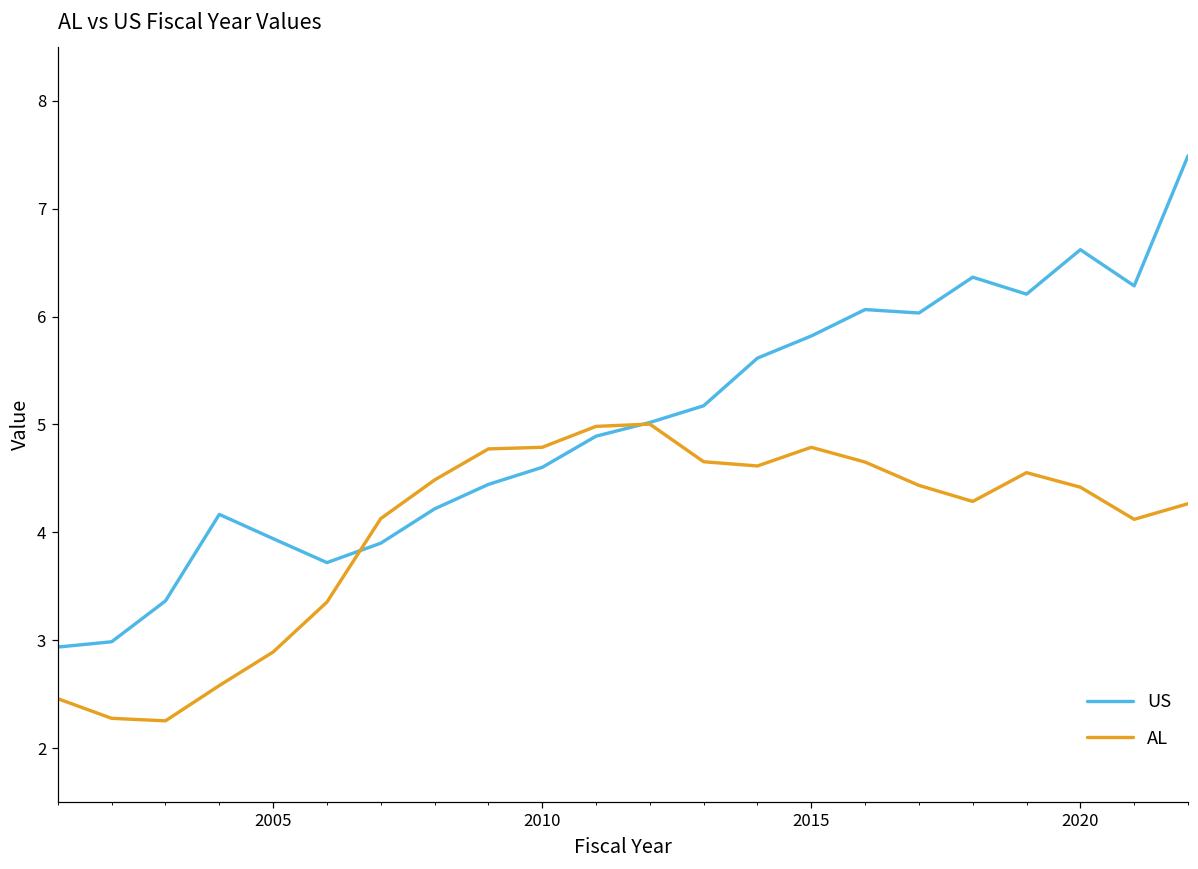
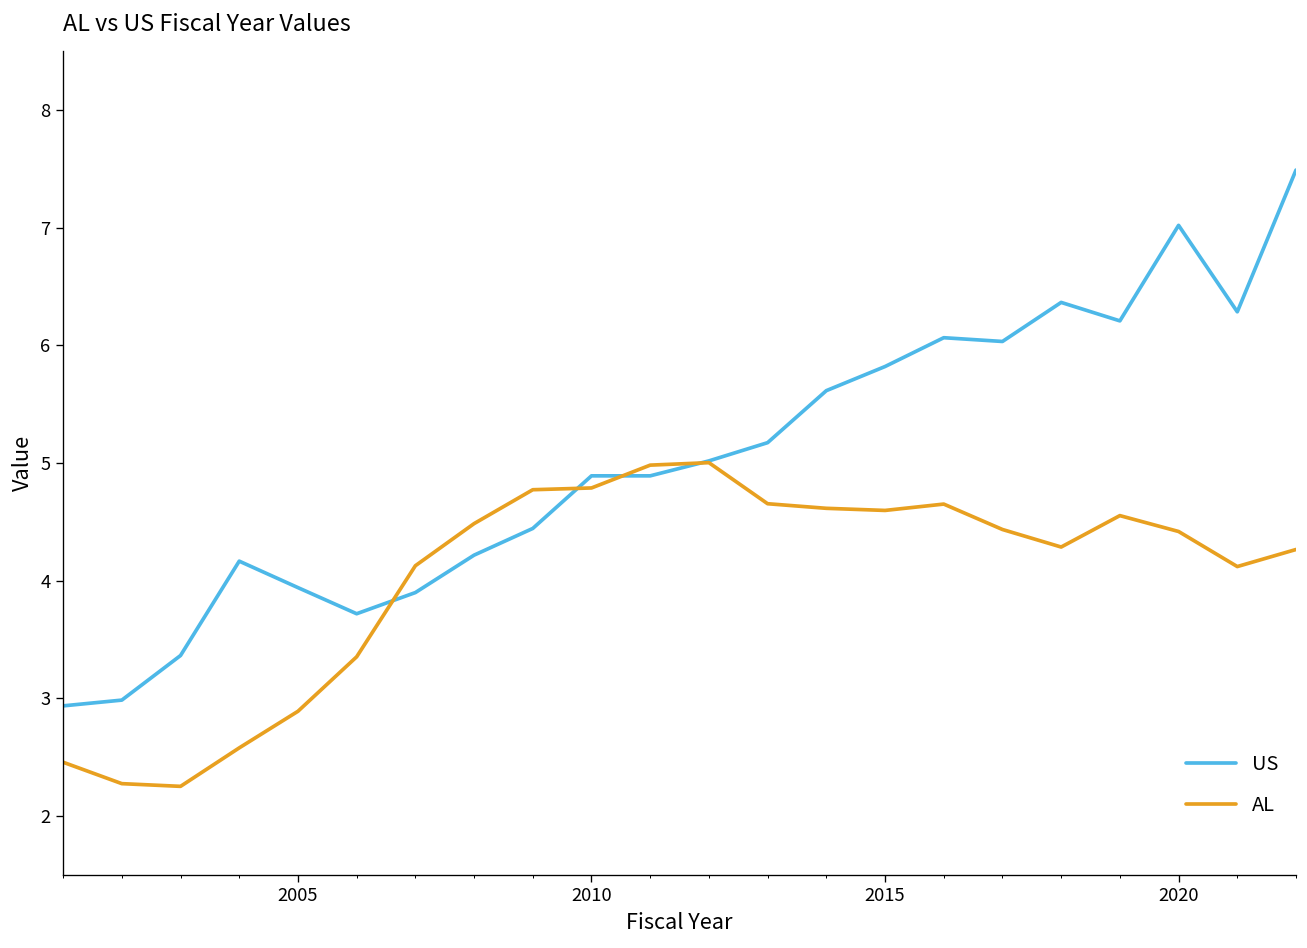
US, 2010: 4.6 -> 4.9
AL, 2015: 4.8 -> 4.6
US, 2020: 6.6 -> 7.0
